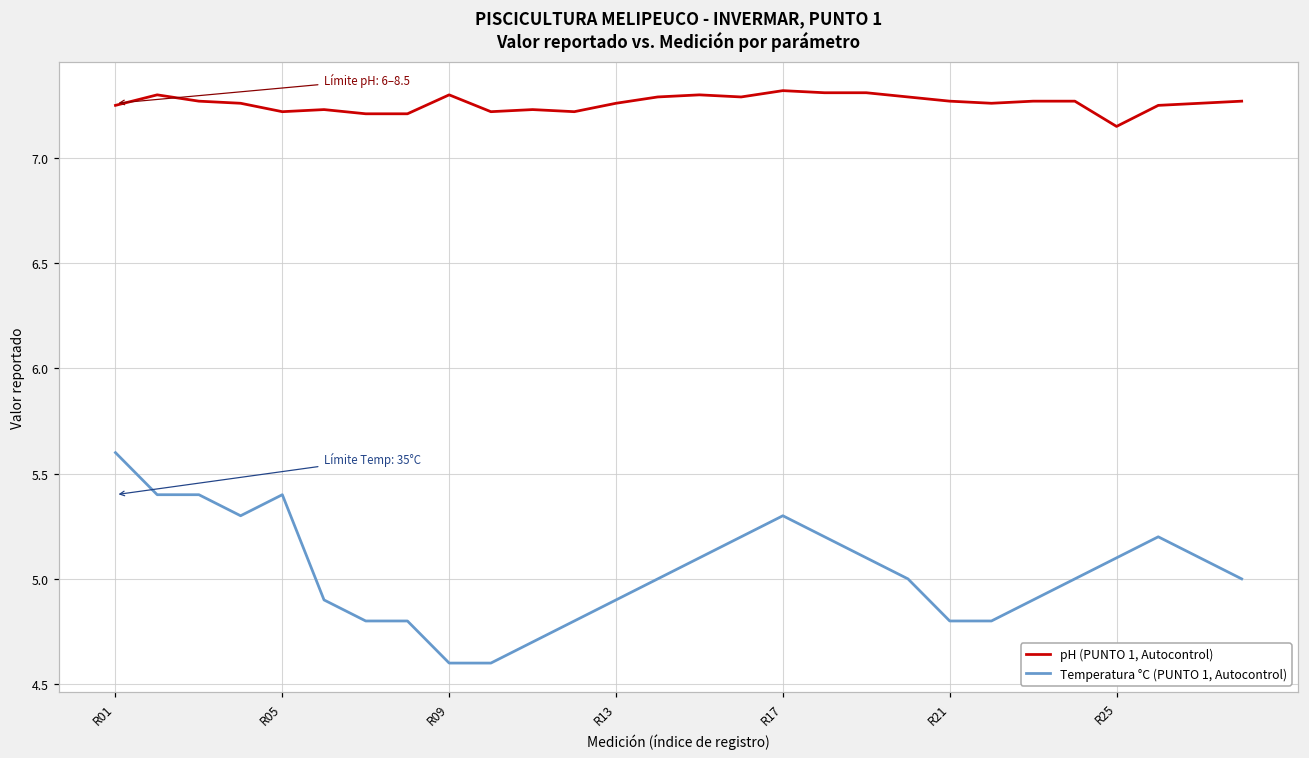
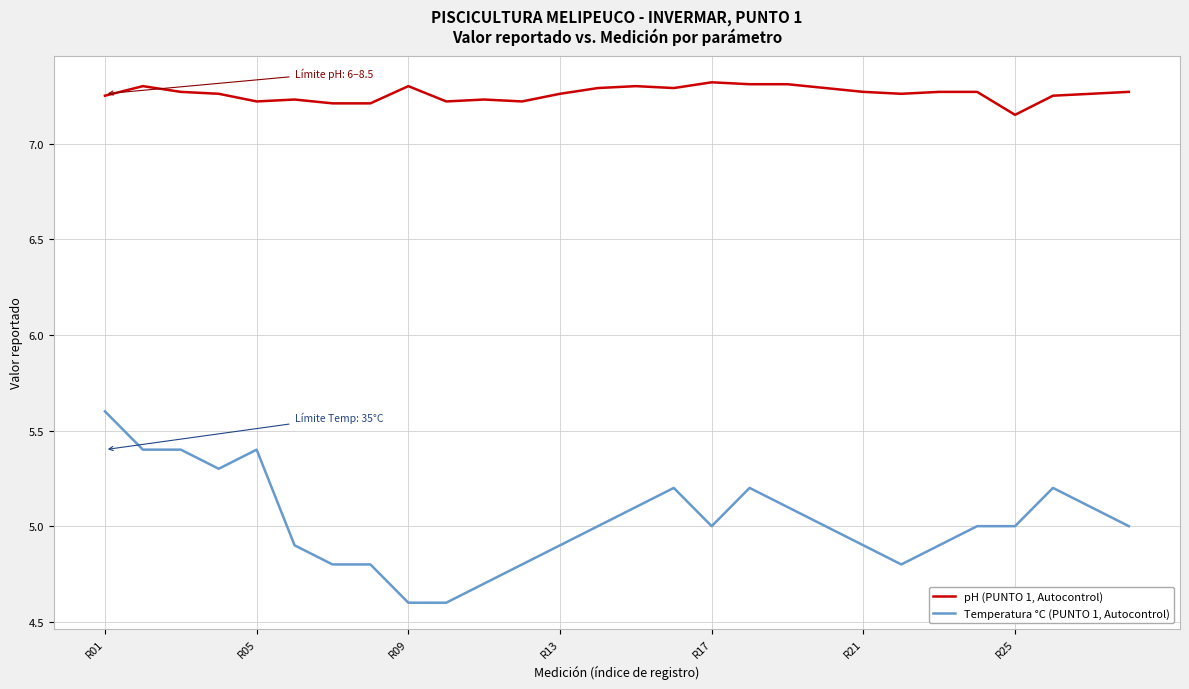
Temperatura °C (PUNTO 1, Autocontrol), R17: 5.3 -> 5.0
Temperatura °C (PUNTO 1, Autocontrol), R21: 4.8 -> 4.9
Temperatura °C (PUNTO 1, Autocontrol), R25: 5.1 -> 5.0
